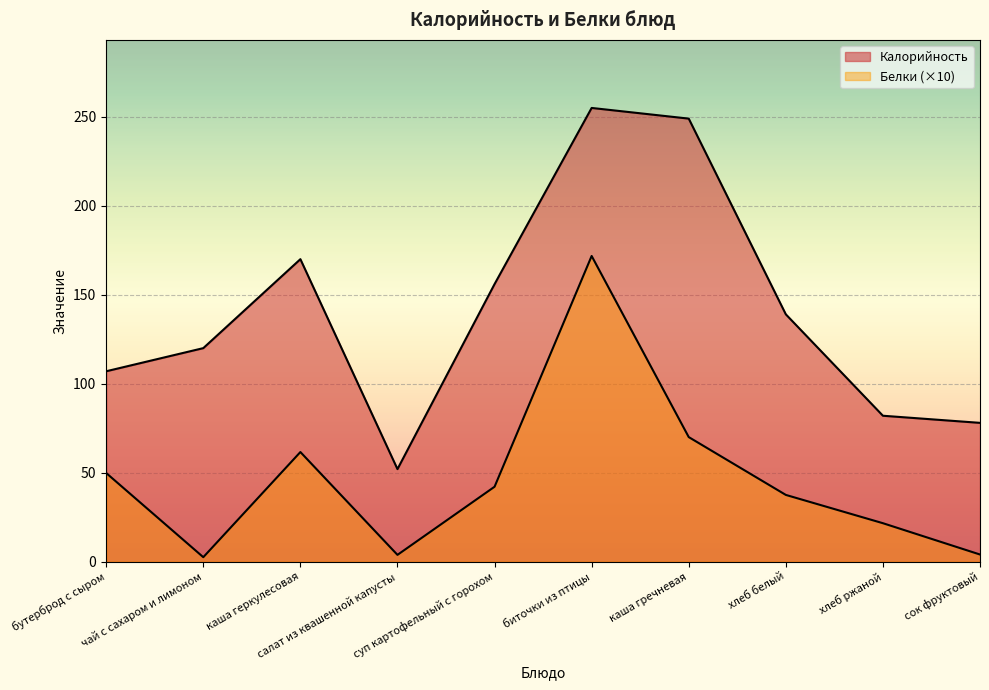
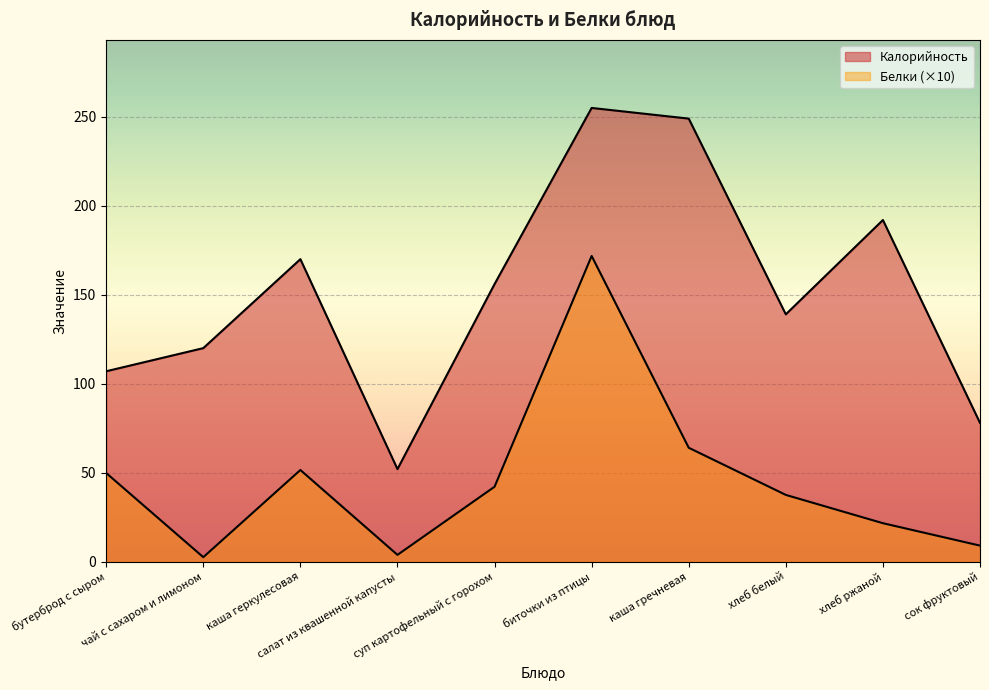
Белки (×10), каша геркулесовая: 62 -> 52
Белки (×10), каша гречневая: 70 -> 64
Калорийность, хлеб ржаной: 82 -> 192
Белки (×10), сок фруктовый: 4 -> 9
